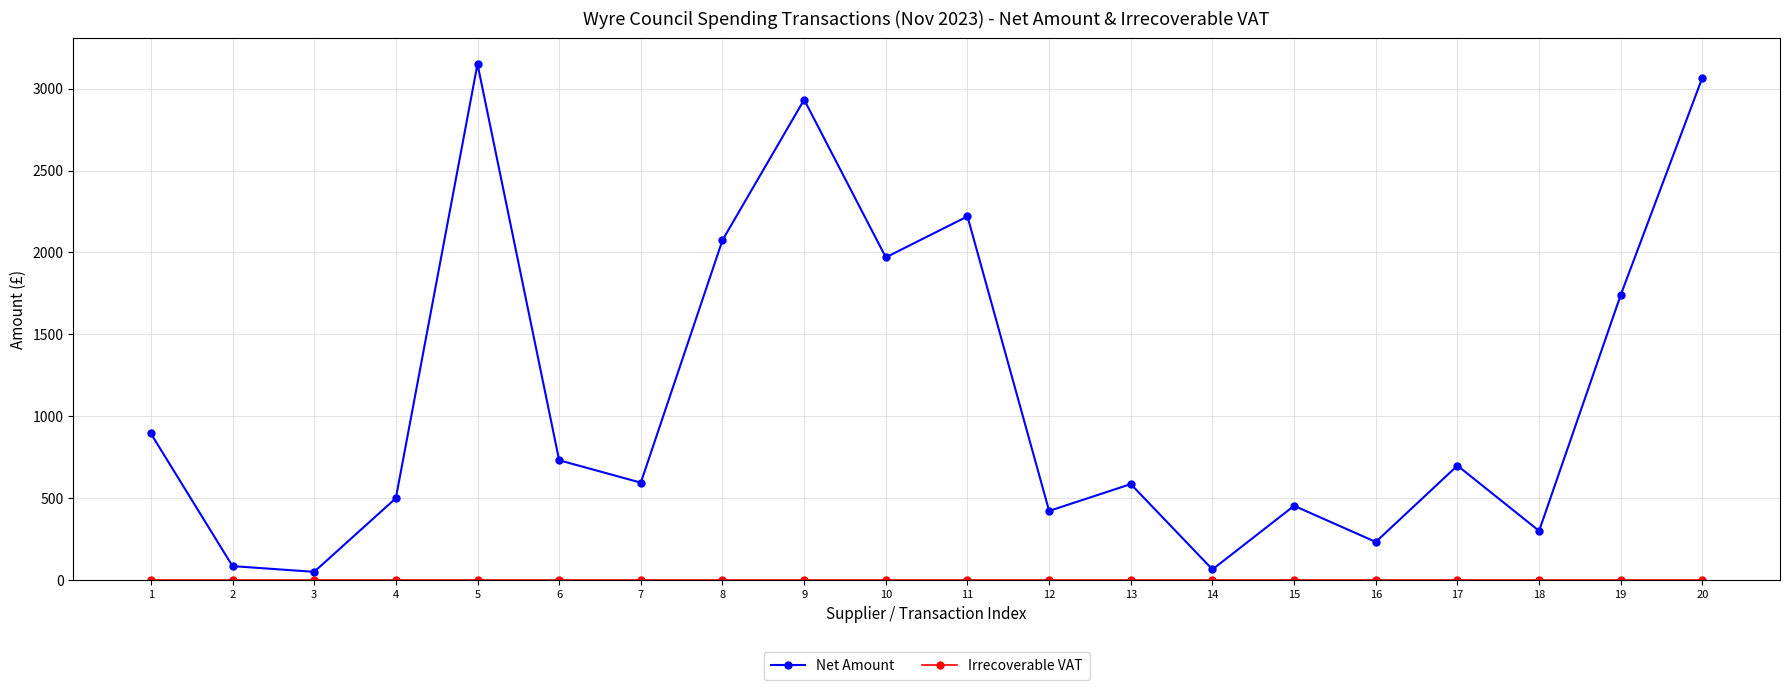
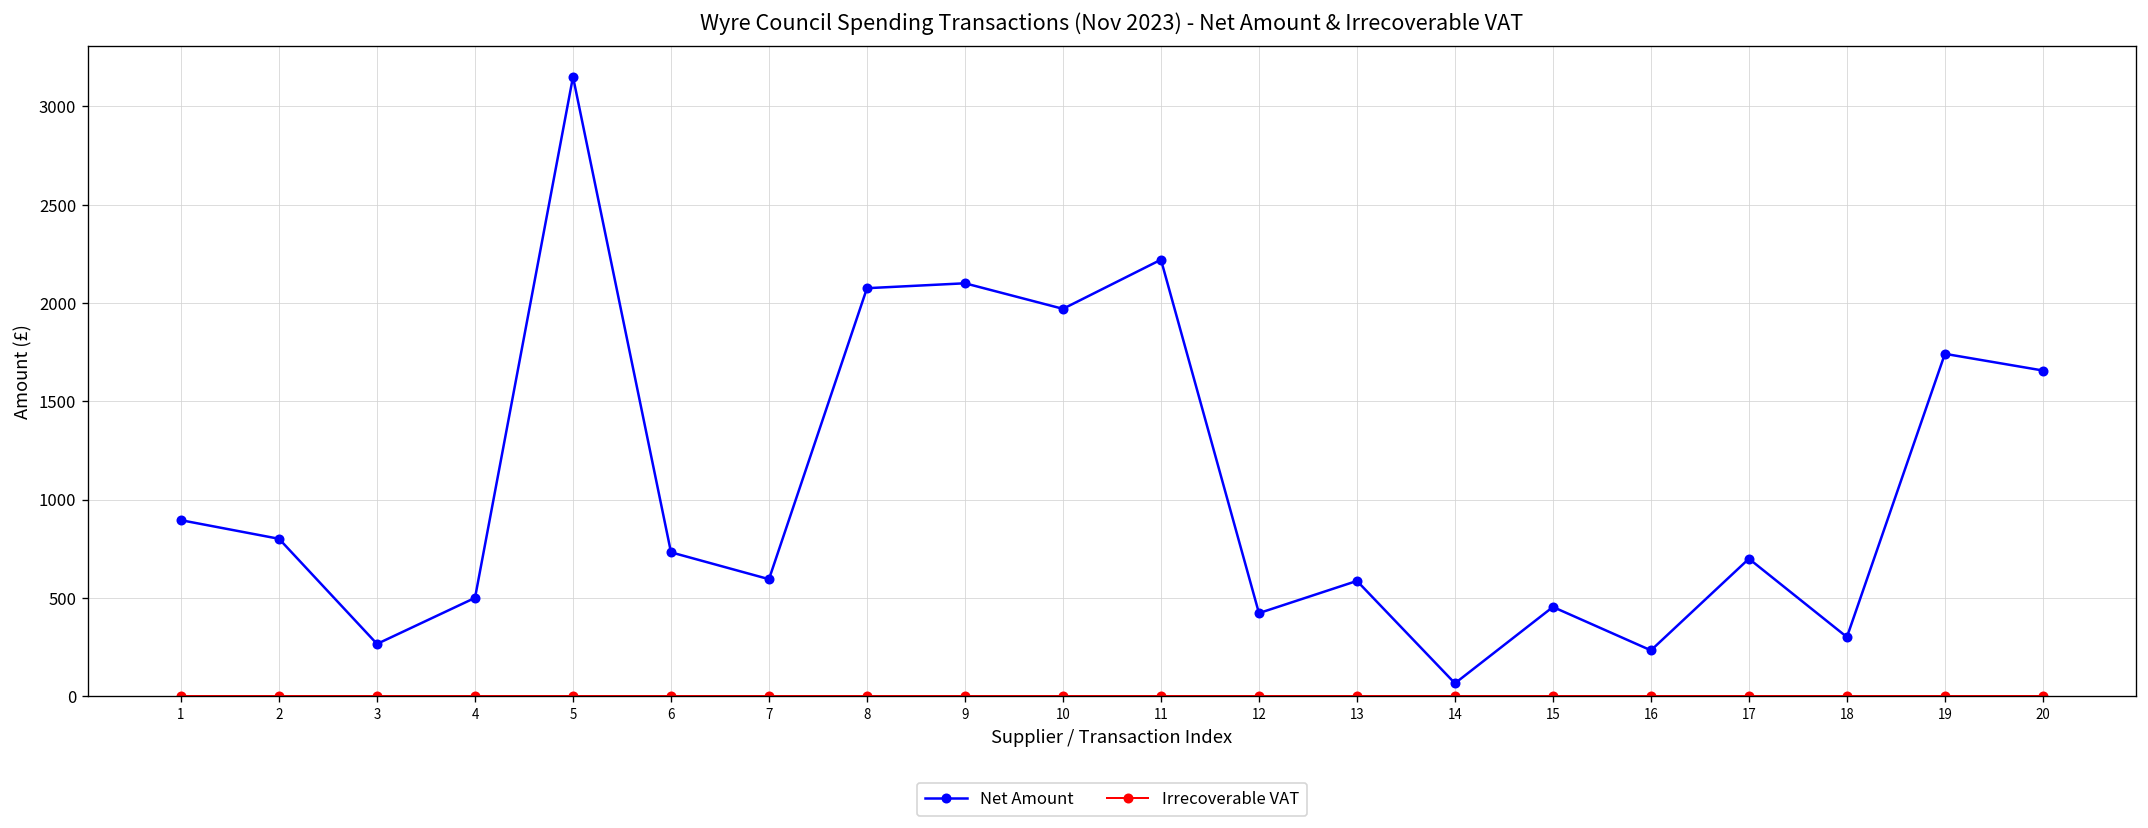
Net Amount, 2: 90 -> 800
Net Amount, 3: 50 -> 270
Net Amount, 9: 2930 -> 2100
Net Amount, 20: 3070 -> 1660
